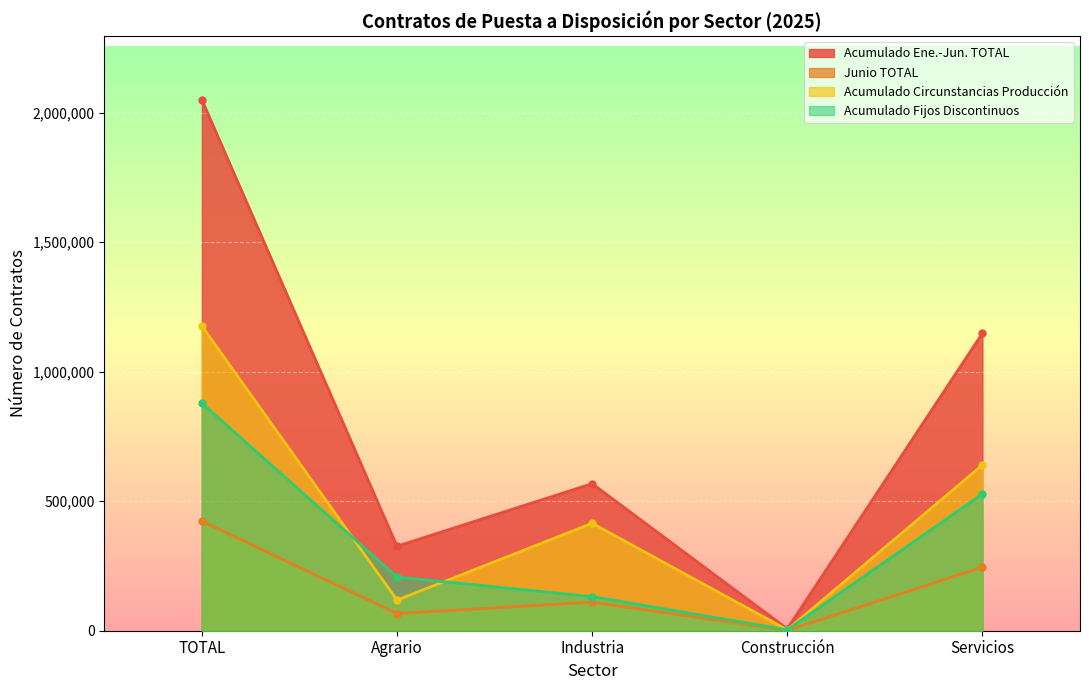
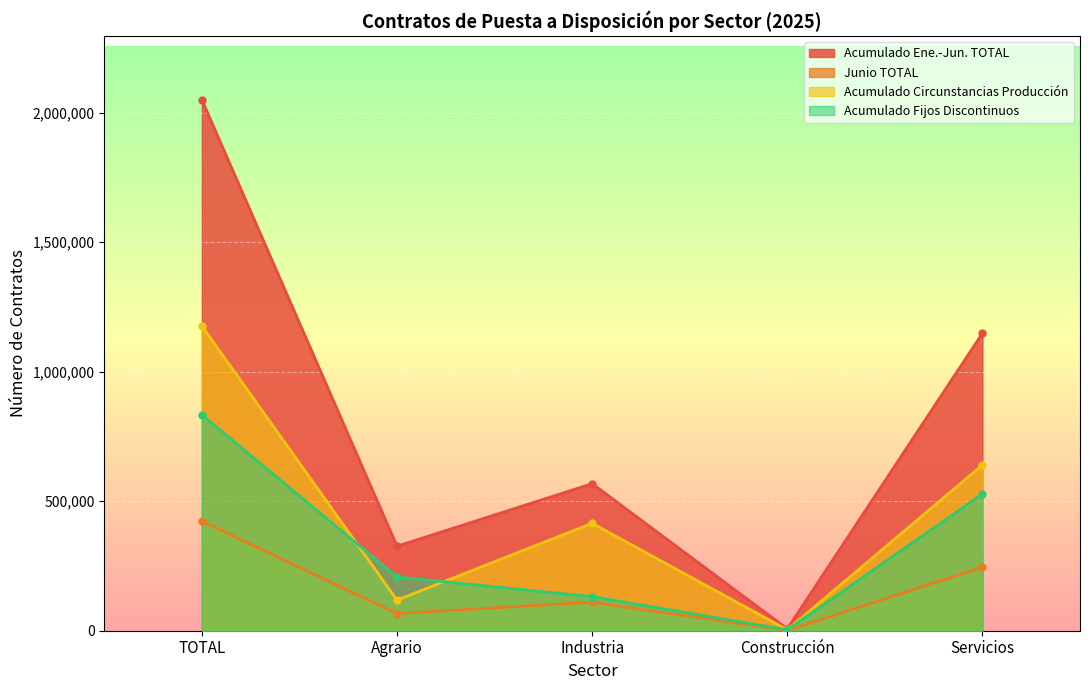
Acumulado Fijos Discontinuos, TOTAL: 880,000 -> 830,000
